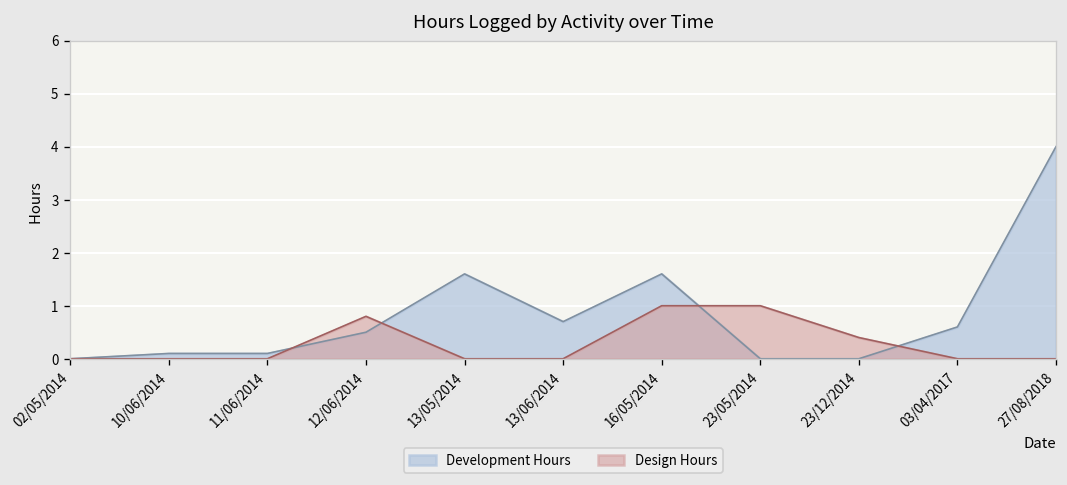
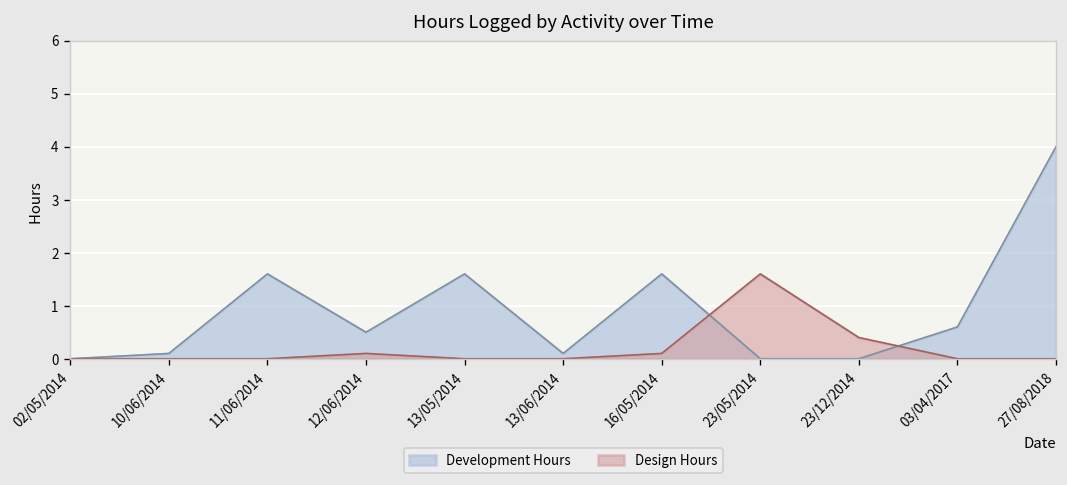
Development Hours, 11/06/2014: 0.1 -> 1.6
Design Hours, 12/06/2014: 0.8 -> 0.1
Development Hours, 13/06/2014: 0.7 -> 0.1
Design Hours, 16/05/2014: 1.0 -> 0.1
Design Hours, 23/05/2014: 1.0 -> 1.6
